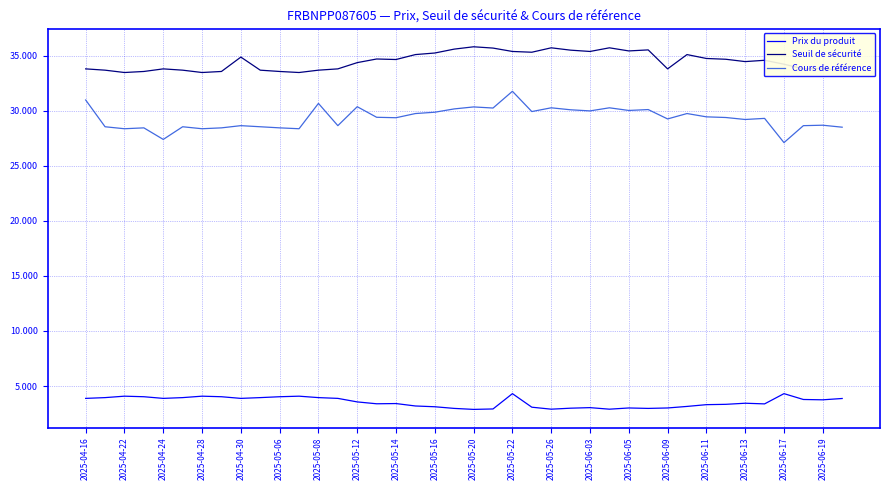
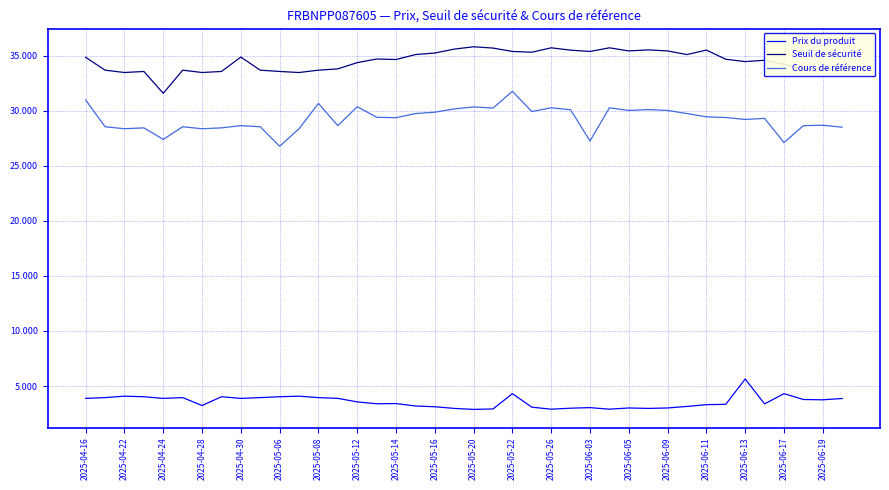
Seuil de sécurité, 2025-04-16: 33.8 -> 34.8
Seuil de sécurité, 2025-04-24: 33.8 -> 31.6
Prix du produit, 2025-04-28: 4.1 -> 3.2
Cours de référence, 2025-05-06: 28.4 -> 26.8
Cours de référence, 2025-06-03: 30.0 -> 27.3
Seuil de sécurité, 2025-06-09: 33.8 -> 35.4
Cours de référence, 2025-06-09: 29.3 -> 30.0
Seuil de sécurité, 2025-06-11: 34.7 -> 35.5
Prix du produit, 2025-06-13: 3.4 -> 5.6
